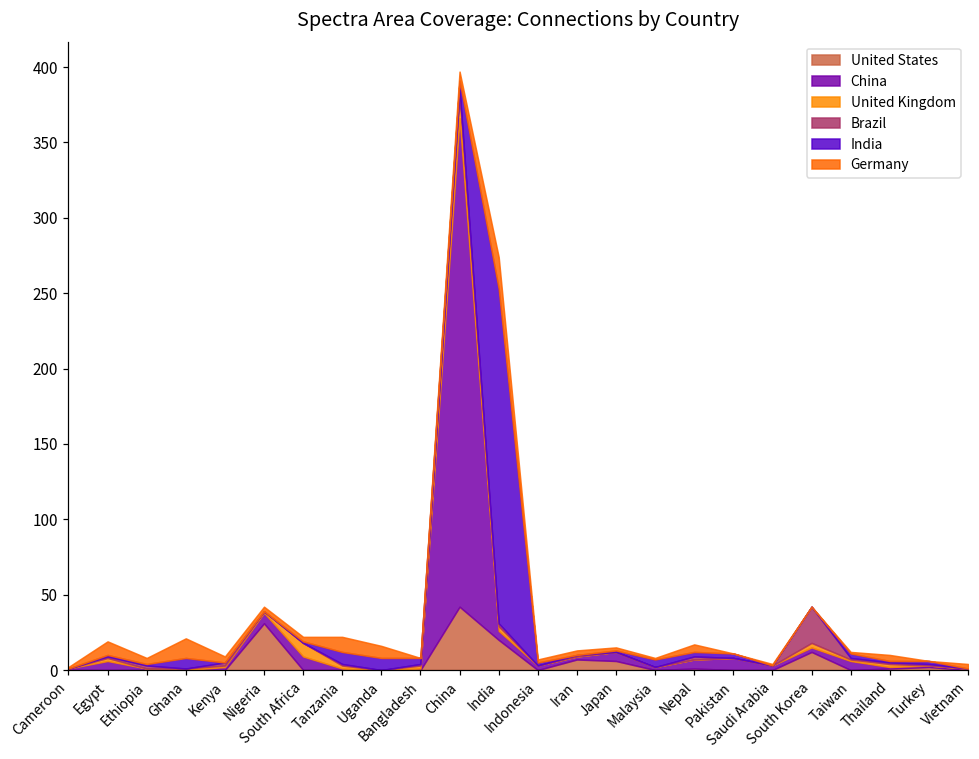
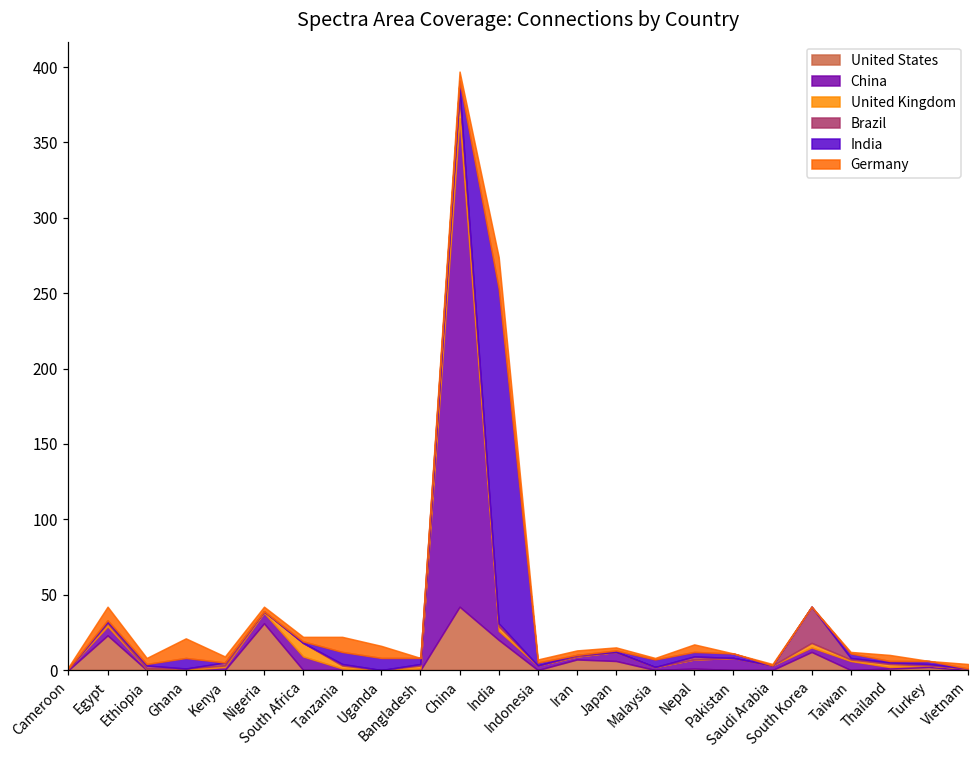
United States, Egypt: 0 -> 23
